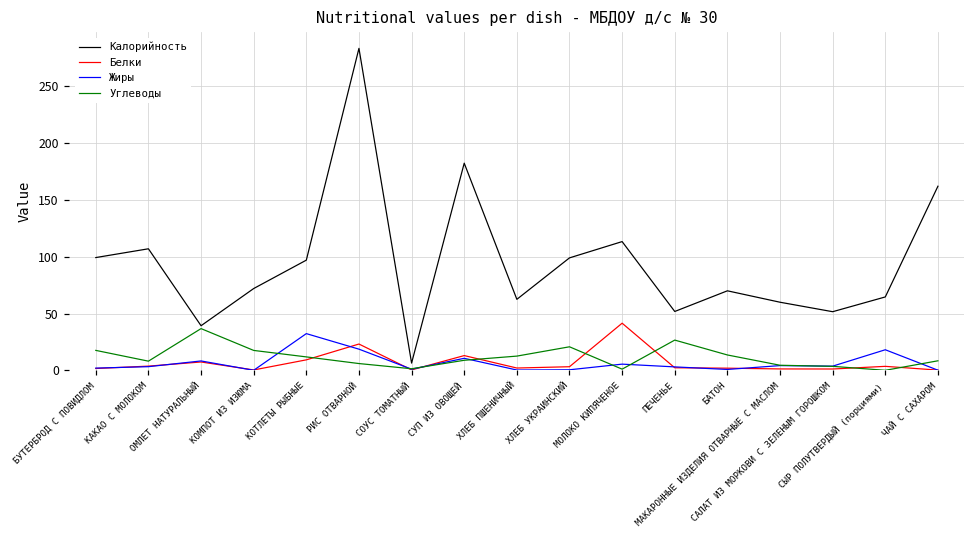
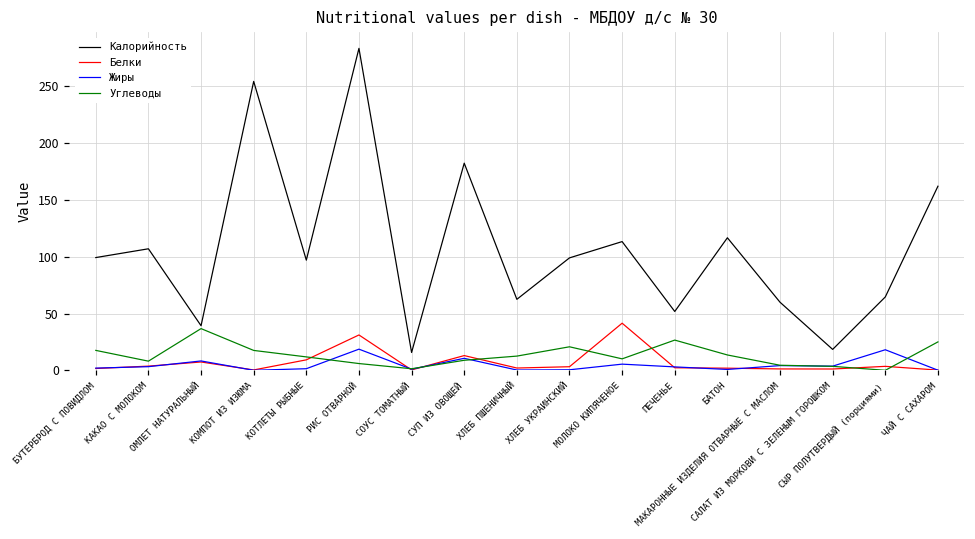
Калорийность, КОМПОТ ИЗ ИЗЮМА: 72 -> 254
Жиры, КОТЛЕТЫ РЫБНЫЕ: 32 -> 1
Белки, РИС ОТВАРНОЙ: 23 -> 31
Калорийность, СОУС ТОМАТНЫЙ: 6 -> 16
Углеводы, МОЛОКО КИПЯЧЕНОЕ: 1 -> 10
Калорийность, БАТОН: 70 -> 117
Калорийность, САЛАТ ИЗ МОРКОВИ С ЗЕЛЕНЫМ ГОРОШКОМ: 52 -> 18
Углеводы, ЧАЙ С САХАРОМ: 8 -> 25
